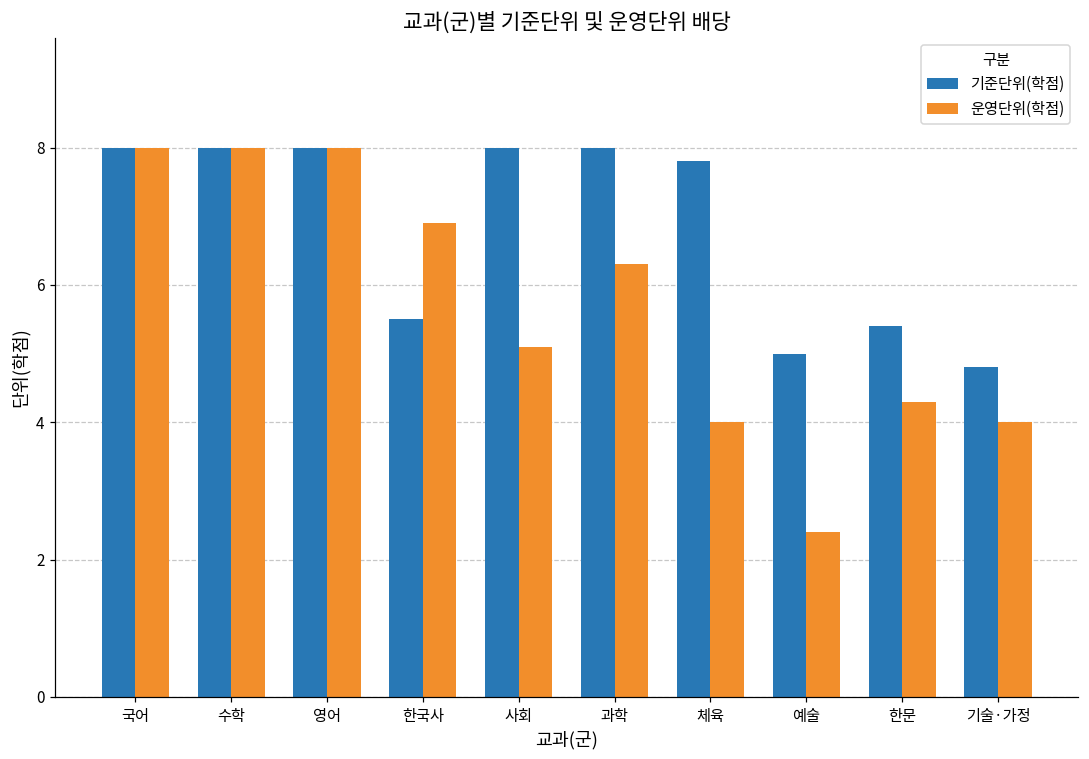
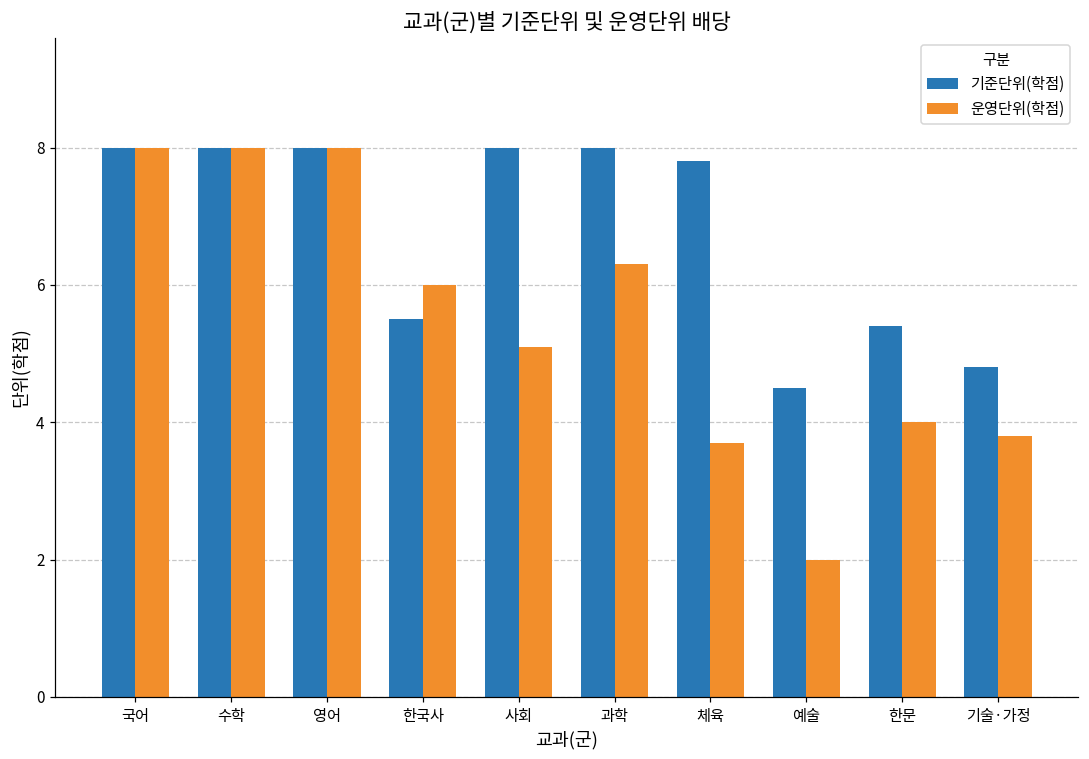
운영단위(학점), 한국사: 6.9 -> 6.0
운영단위(학점), 체육: 4.0 -> 3.7
기준단위(학점), 예술: 5.0 -> 4.5
운영단위(학점), 예술: 2.4 -> 2.0
운영단위(학점), 한문: 4.3 -> 4.0
운영단위(학점), 기술·가정: 4.0 -> 3.8
